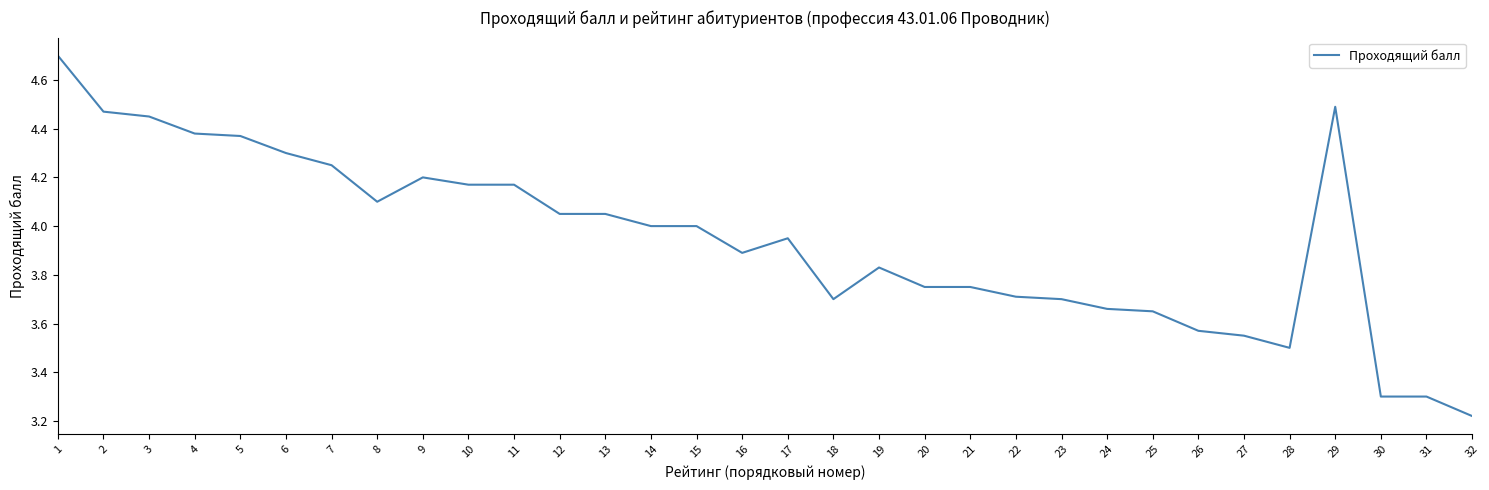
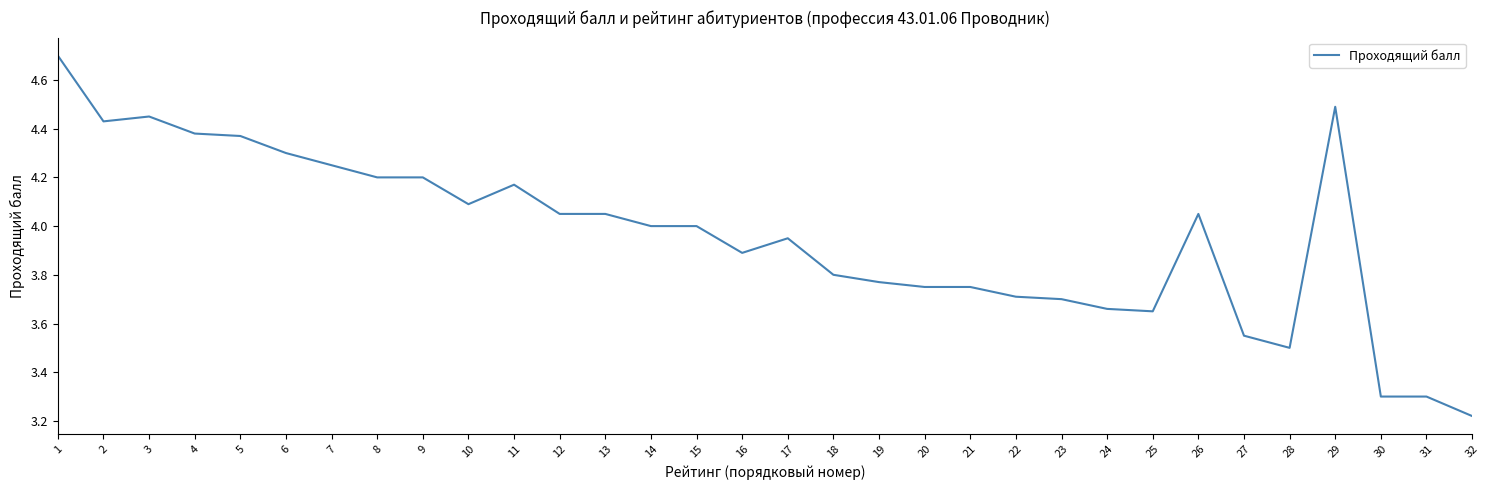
2: 4.47 -> 4.43
8: 4.1 -> 4.2
10: 4.17 -> 4.09
18: 3.7 -> 3.8
19: 3.83 -> 3.77
26: 3.57 -> 4.05
